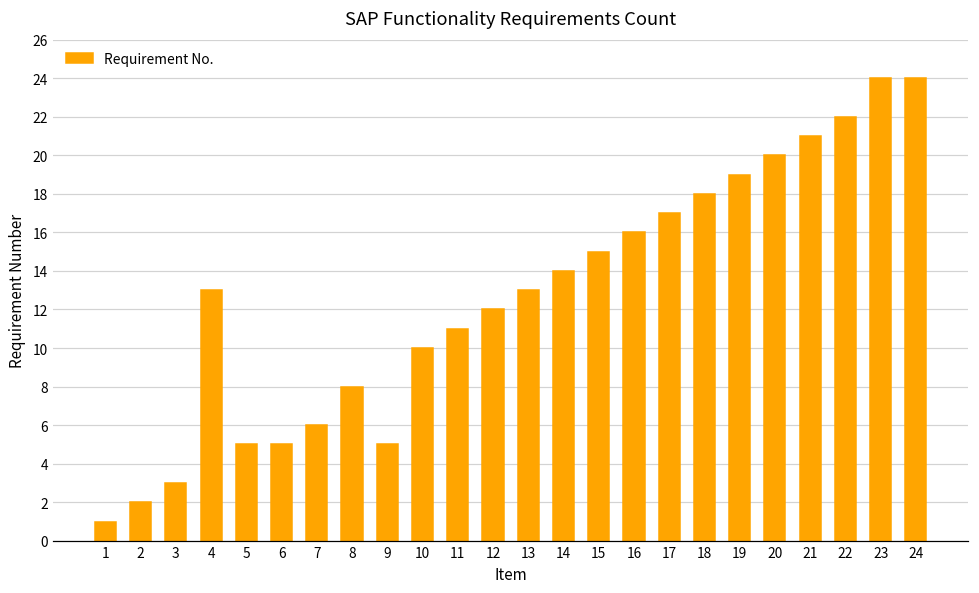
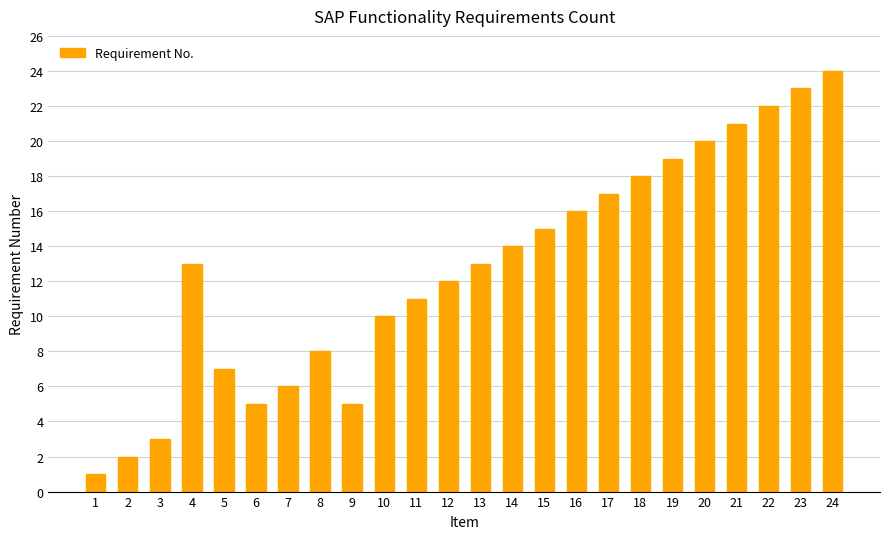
5: 5 -> 7
23: 24 -> 23
